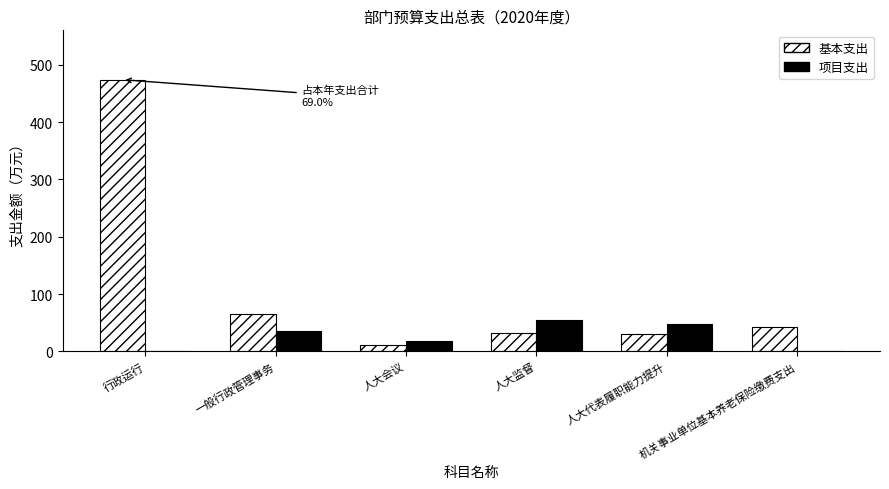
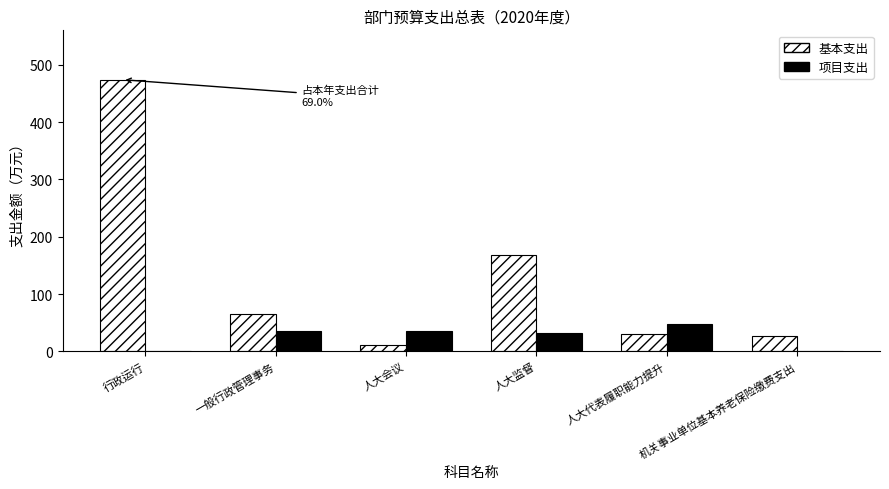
项目支出, 人大会议: 20 -> 40
基本支出, 人大监督: 30 -> 170
项目支出, 人大监督: 60 -> 30
基本支出, 机关事业单位基本养老保险缴费支出: 40 -> 30
